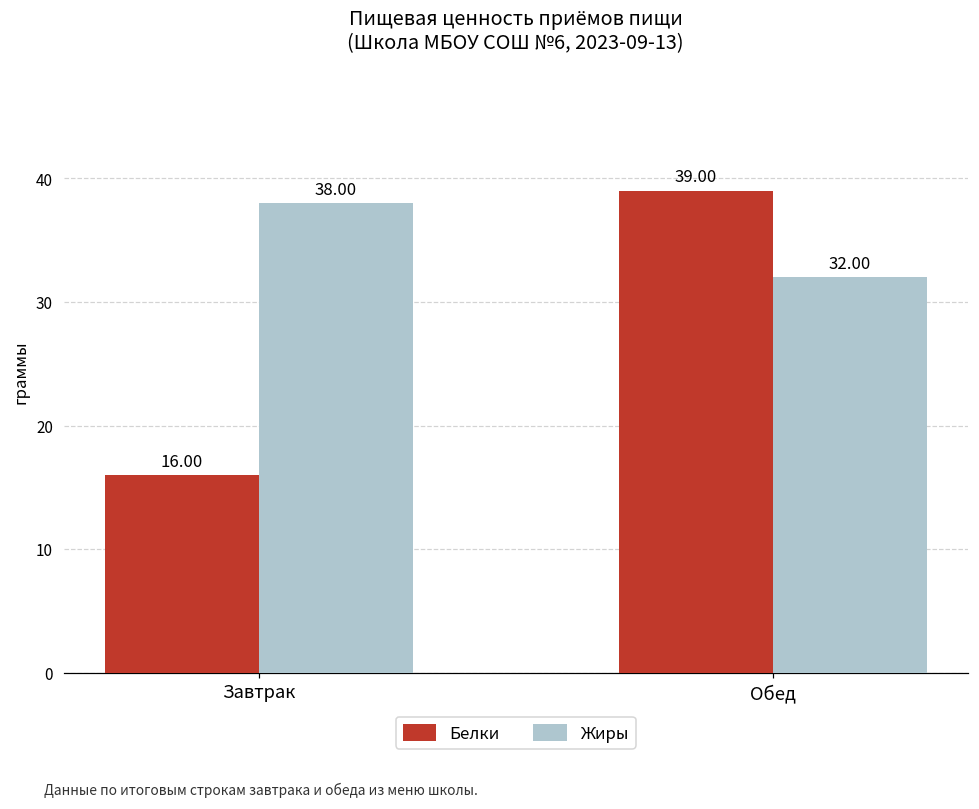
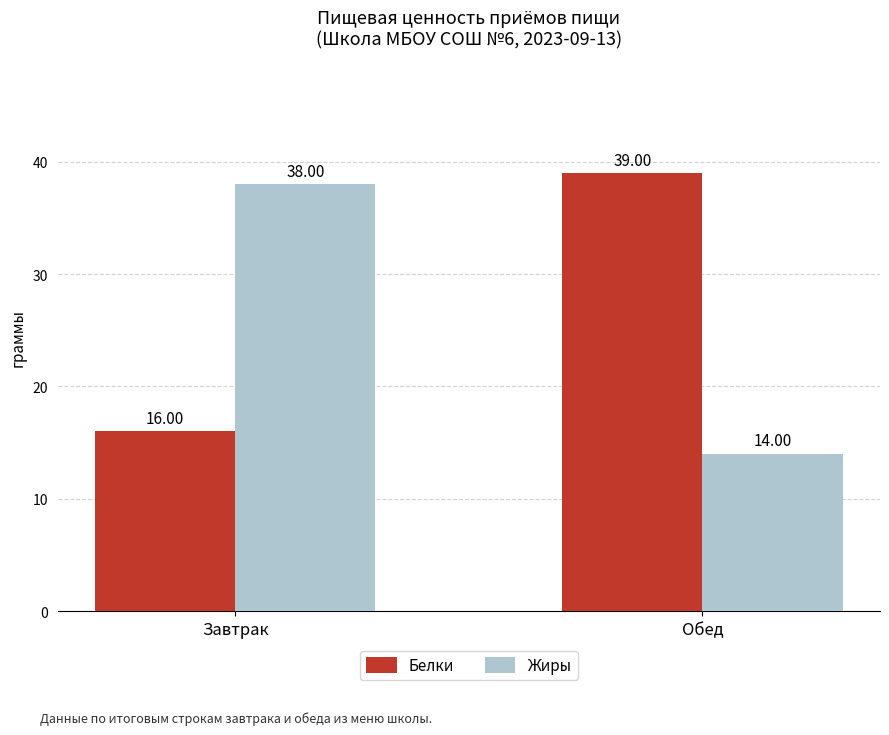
Жиры, Обед: 32.00 -> 14.00
